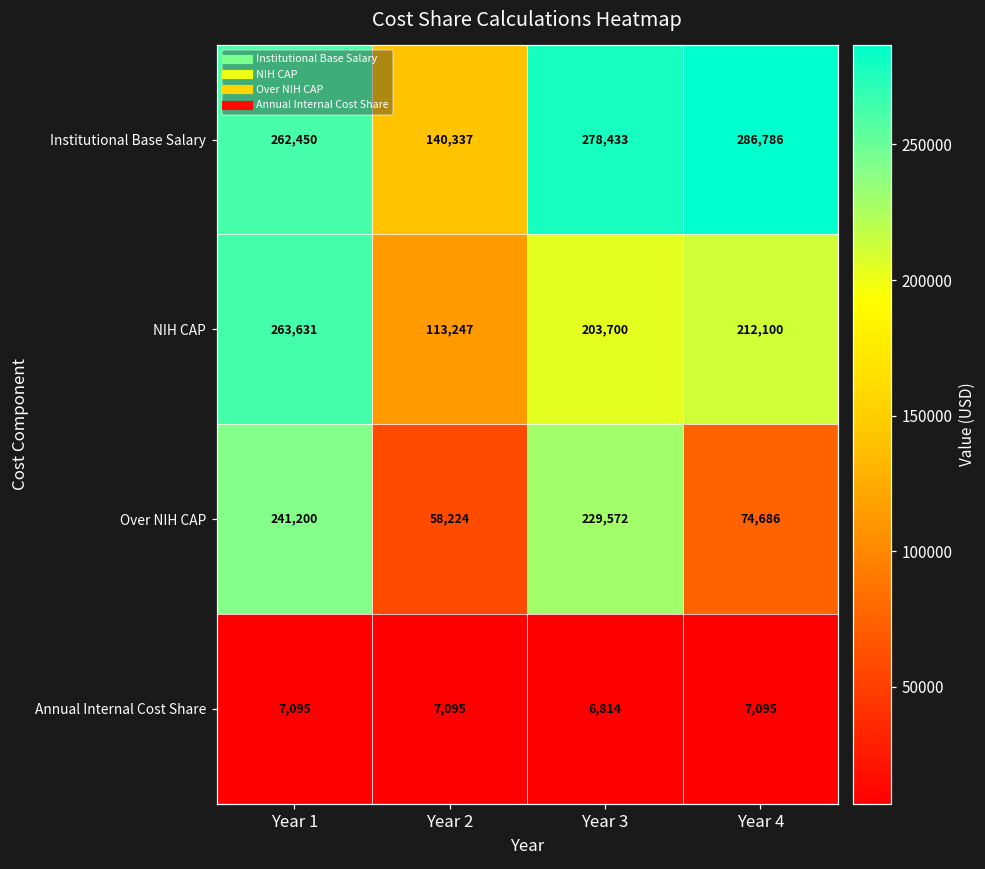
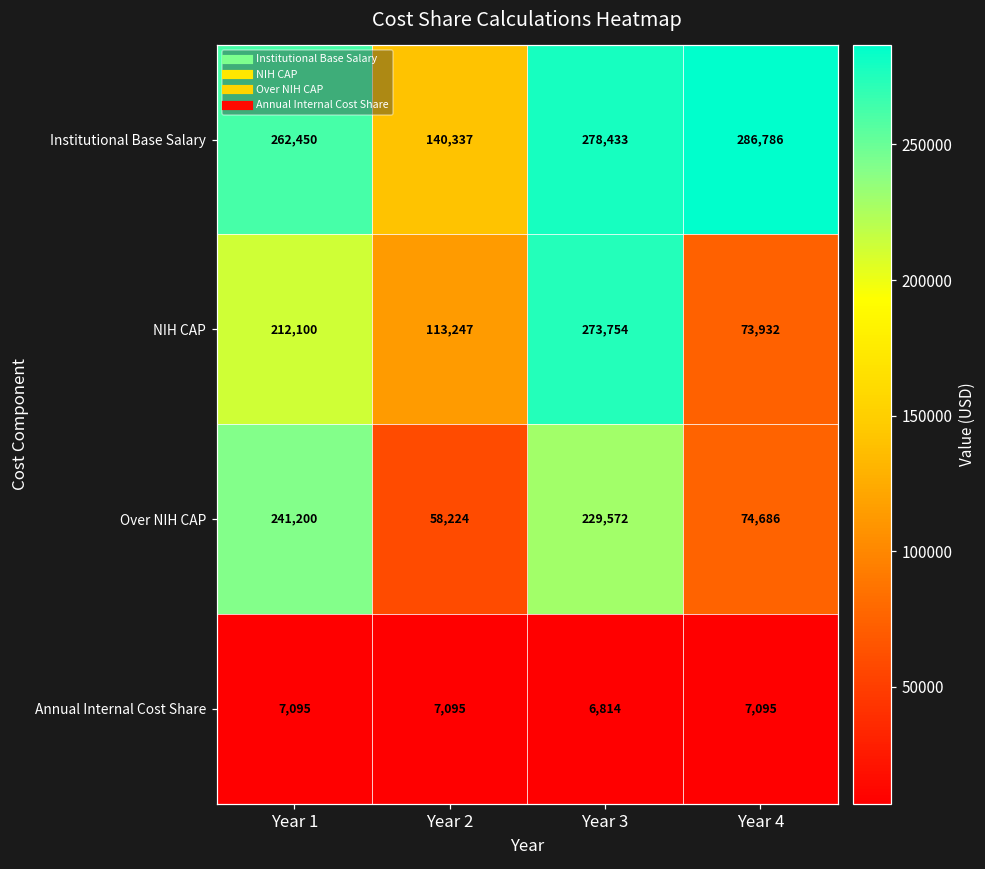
NIH CAP, Year 1: 263,631 -> 212,100
NIH CAP, Year 3: 203,700 -> 273,754
NIH CAP, Year 4: 212,100 -> 73,932
